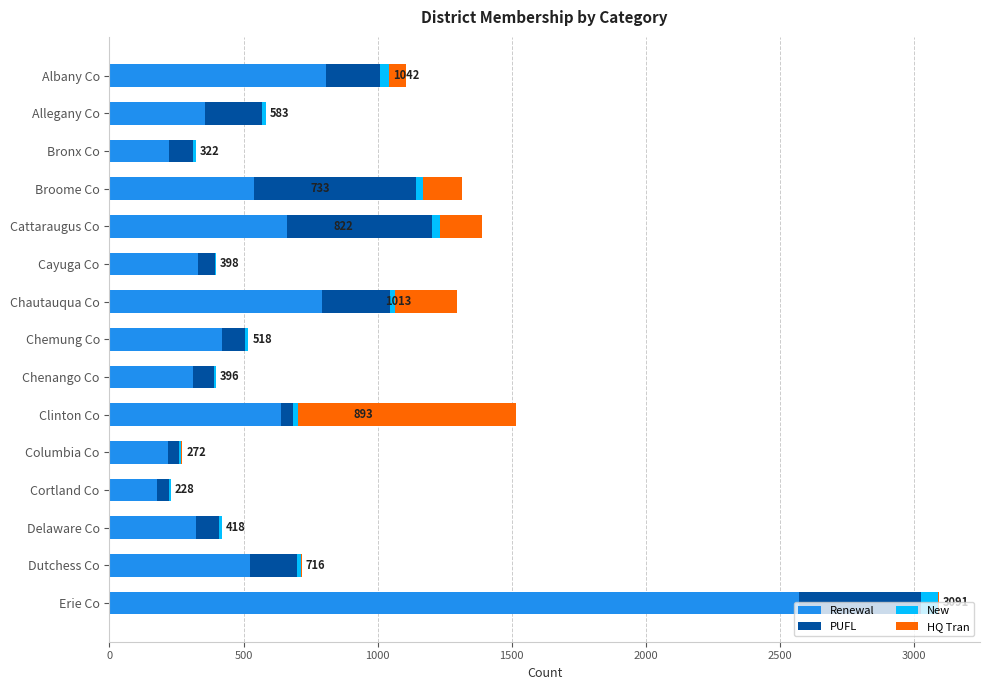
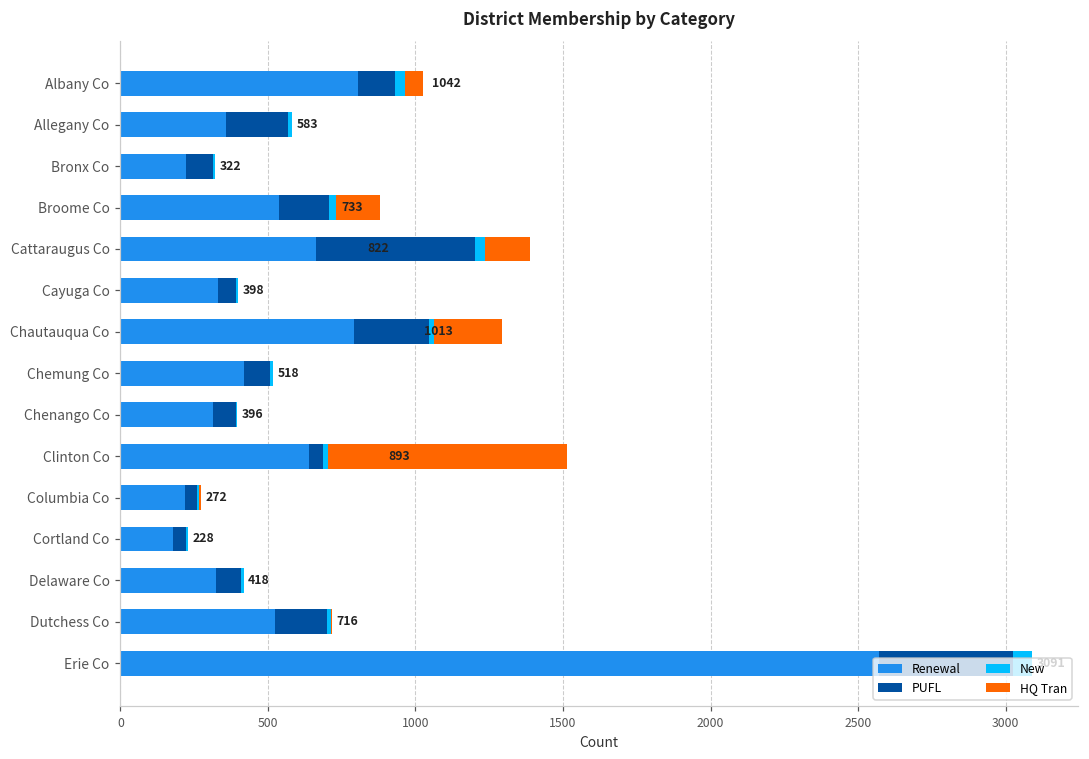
PUFL, Albany Co: 200 -> 120
PUFL, Broome Co: 600 -> 170
